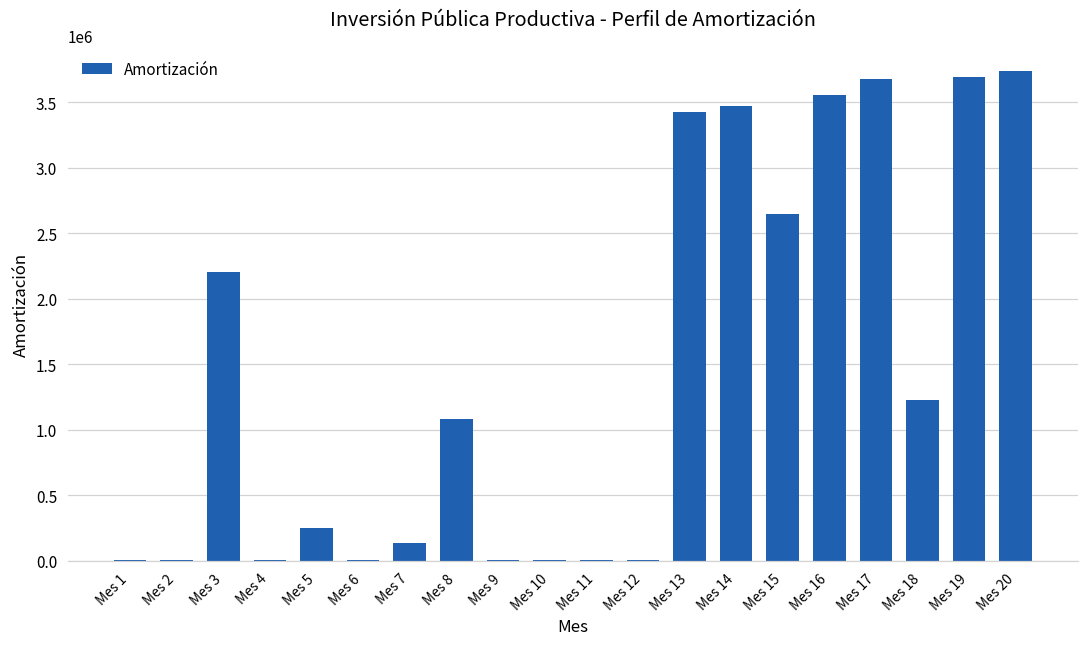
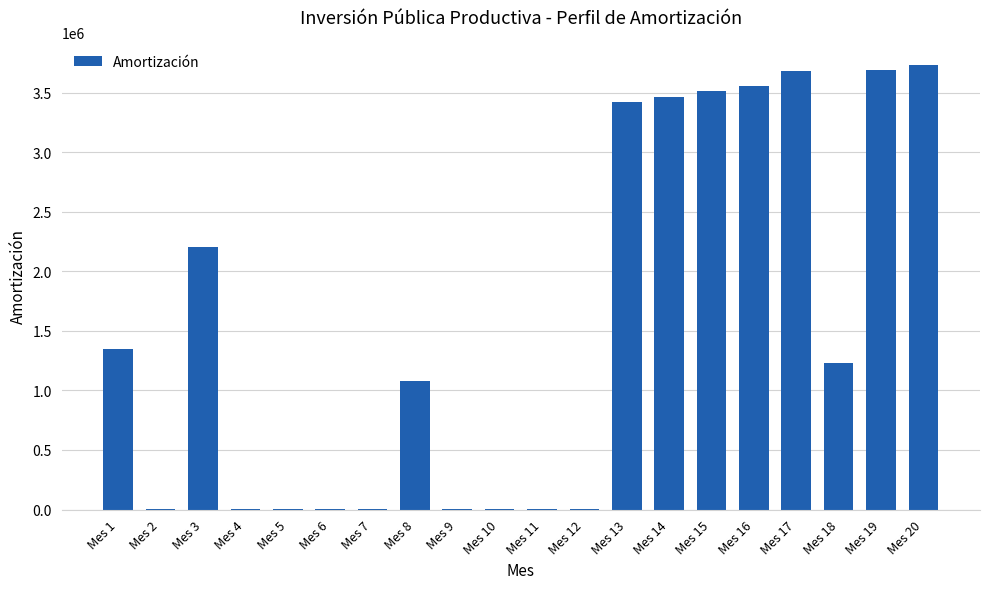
Mes 1: 0 -> 1350000
Mes 5: 250000 -> 0
Mes 7: 140000 -> 0
Mes 15: 2640000 -> 3510000
